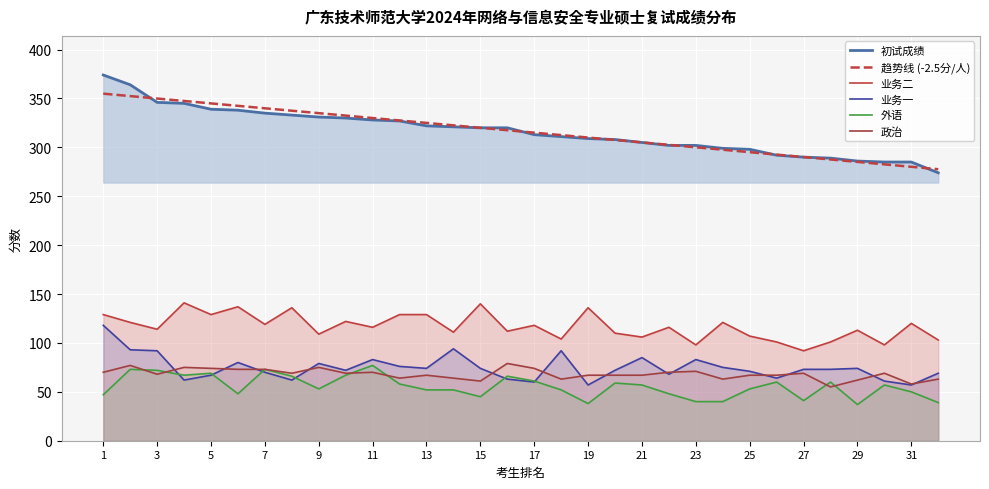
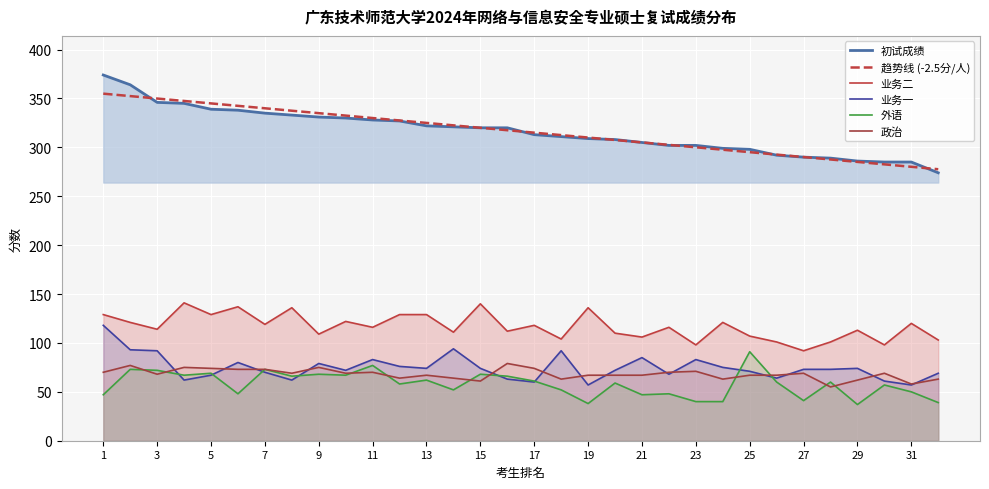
外语, 9: 50 -> 70
外语, 13: 50 -> 60
外语, 15: 50 -> 70
外语, 21: 60 -> 50
外语, 25: 50 -> 90
